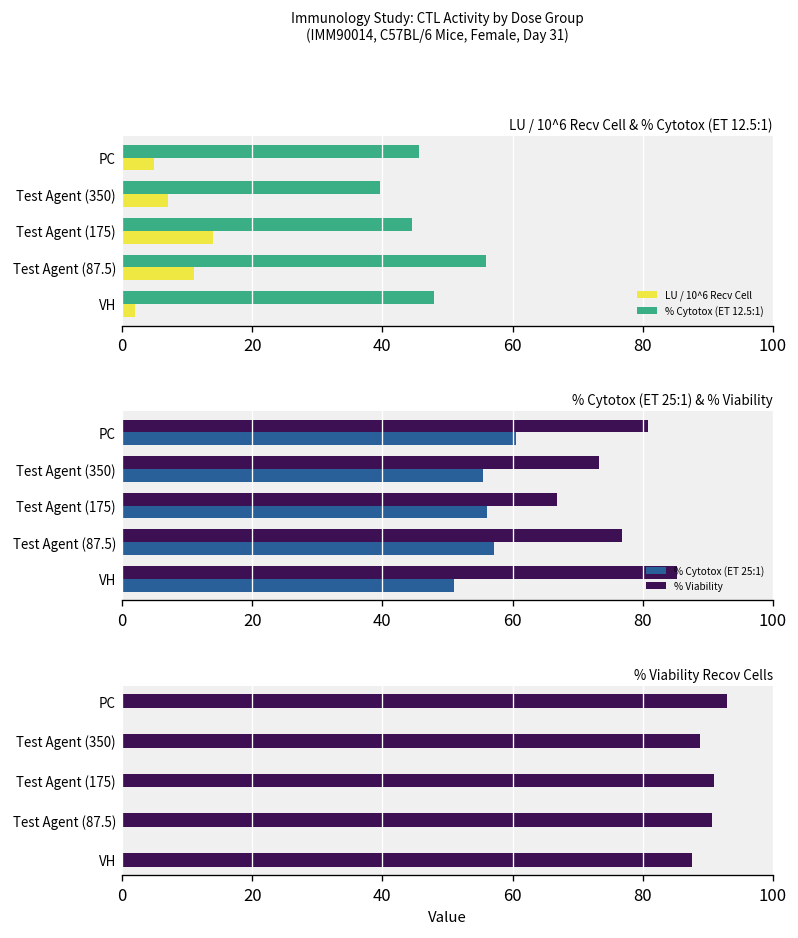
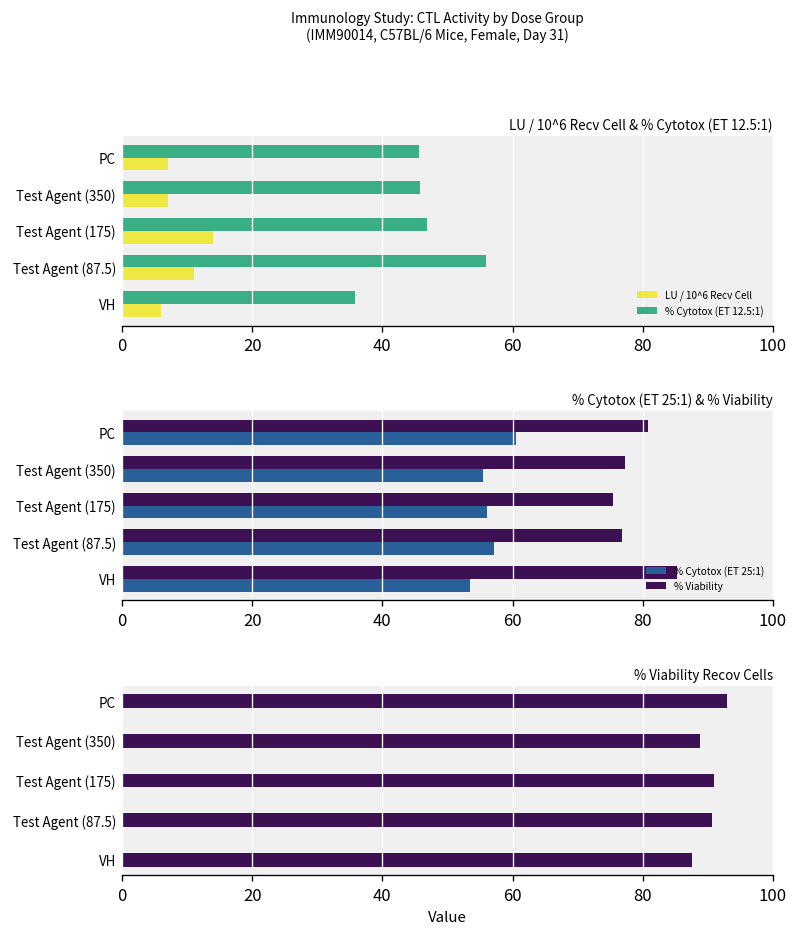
LU / 10^6 Recv Cell & % Cytotox (ET 12.5:1), LU / 10^6 Recv Cell, PC: 5 -> 7
LU / 10^6 Recv Cell & % Cytotox (ET 12.5:1), % Cytotox (ET 12.5:1), Test Agent (350): 40 -> 46
LU / 10^6 Recv Cell & % Cytotox (ET 12.5:1), % Cytotox (ET 12.5:1), Test Agent (175): 45 -> 47
LU / 10^6 Recv Cell & % Cytotox (ET 12.5:1), % Cytotox (ET 12.5:1), VH: 48 -> 36
LU / 10^6 Recv Cell & % Cytotox (ET 12.5:1), LU / 10^6 Recv Cell, VH: 2 -> 6
% Cytotox (ET 25:1) & % Viability, % Viability, Test Agent (350): 73 -> 77
% Cytotox (ET 25:1) & % Viability, % Viability, Test Agent (175): 67 -> 75
% Cytotox (ET 25:1) & % Viability, % Cytotox (ET 25:1), VH: 51 -> 53
